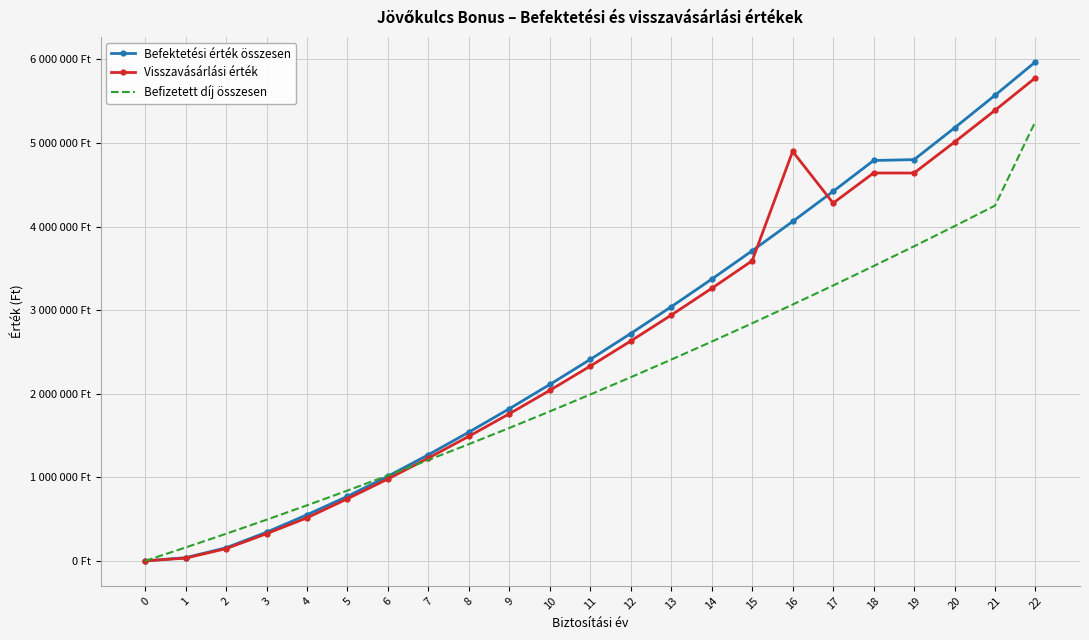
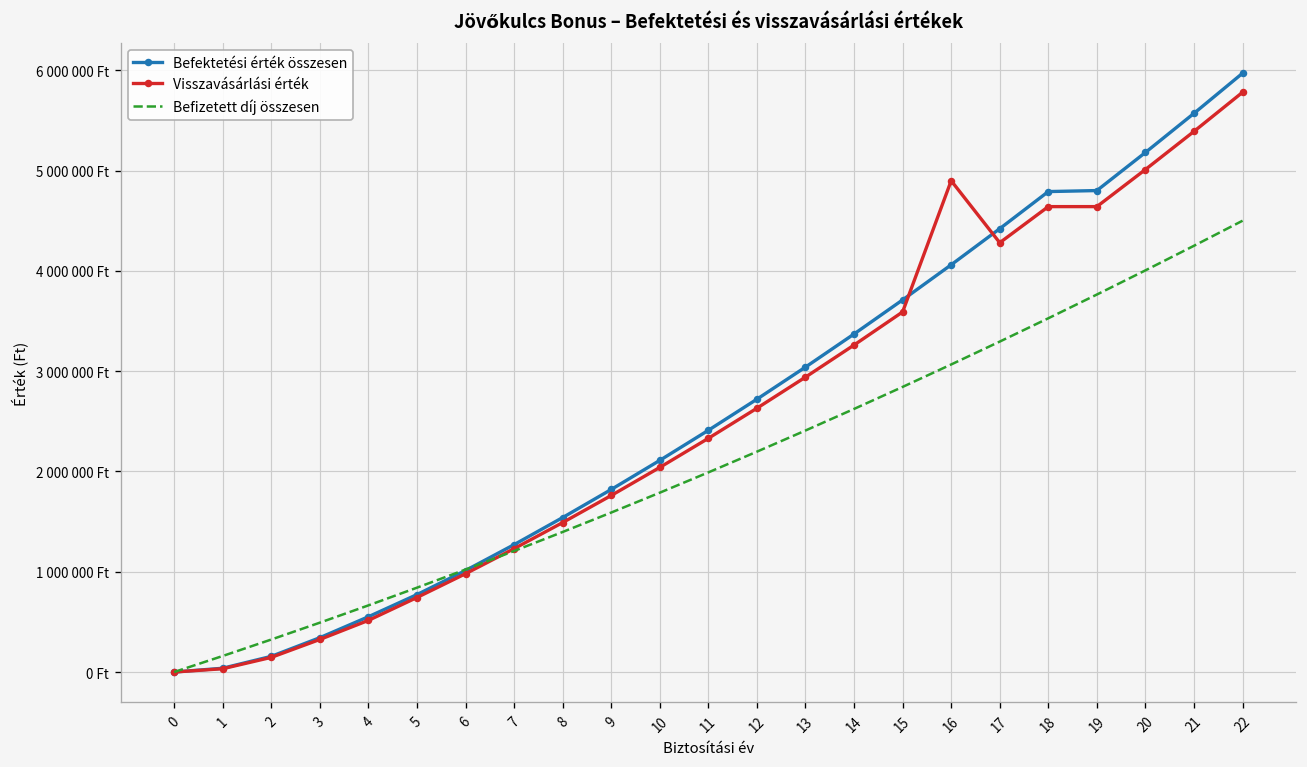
Befizetett díj összesen, 22: 5300000 Ft -> 4500000 Ft
